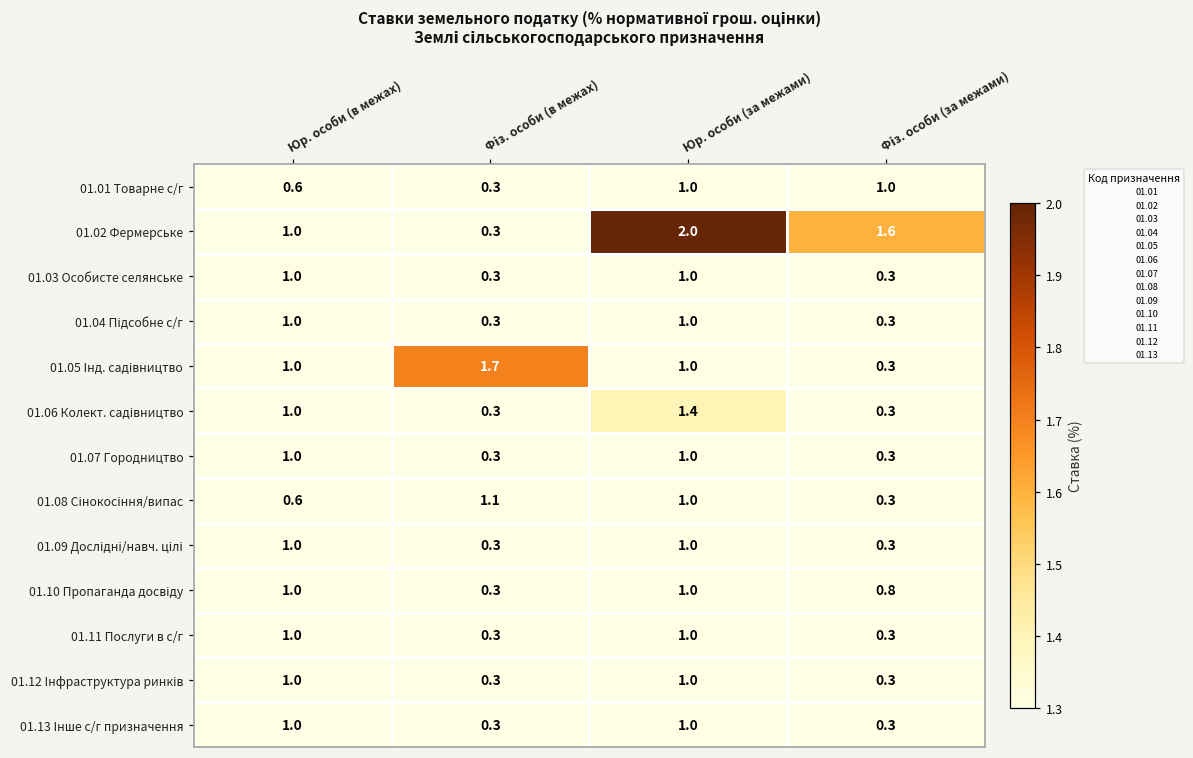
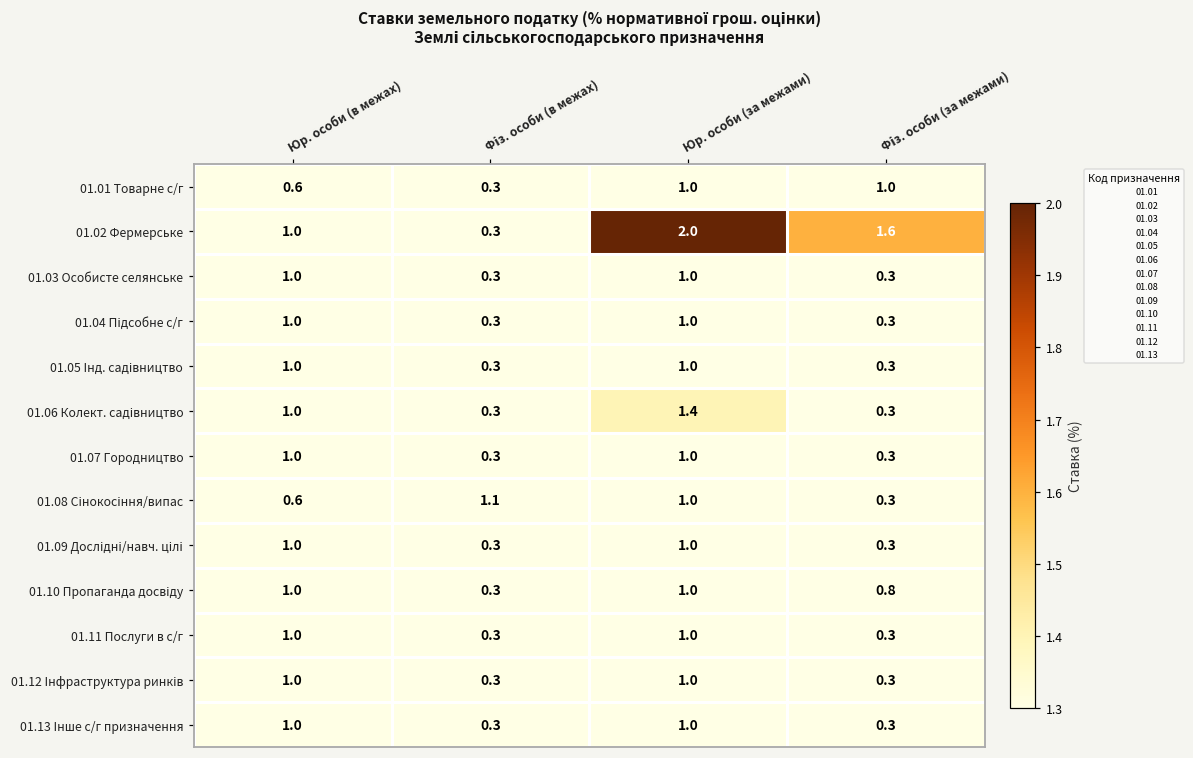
01.05 Інд. садівництво, Фіз. особи (в межах): 1.7 -> 0.3
